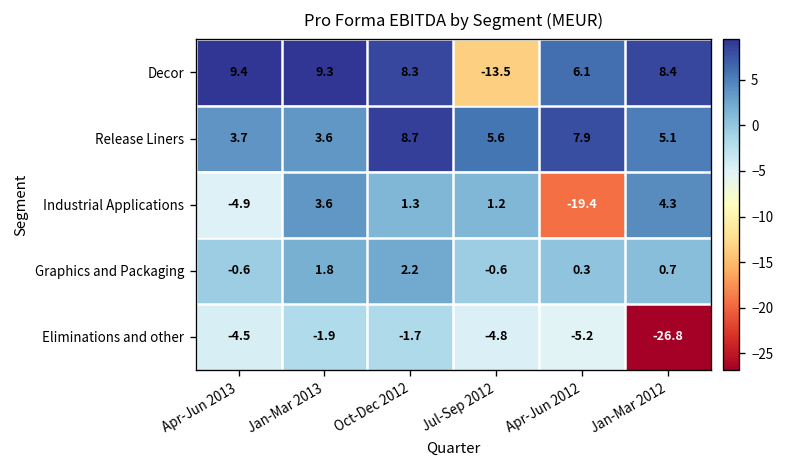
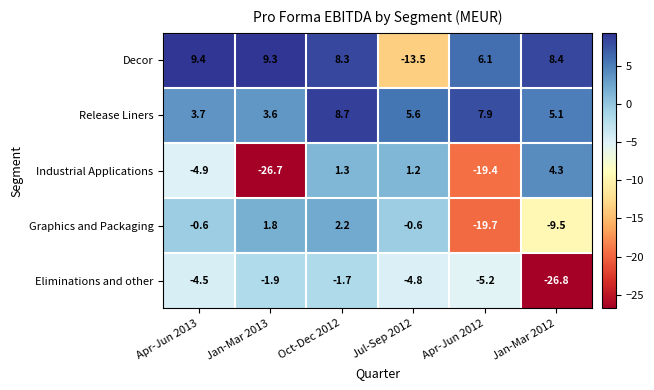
Industrial Applications, Jan-Mar 2013: 3.6 -> -26.7
Graphics and Packaging, Apr-Jun 2012: 0.3 -> -19.7
Graphics and Packaging, Jan-Mar 2012: 0.7 -> -9.5
